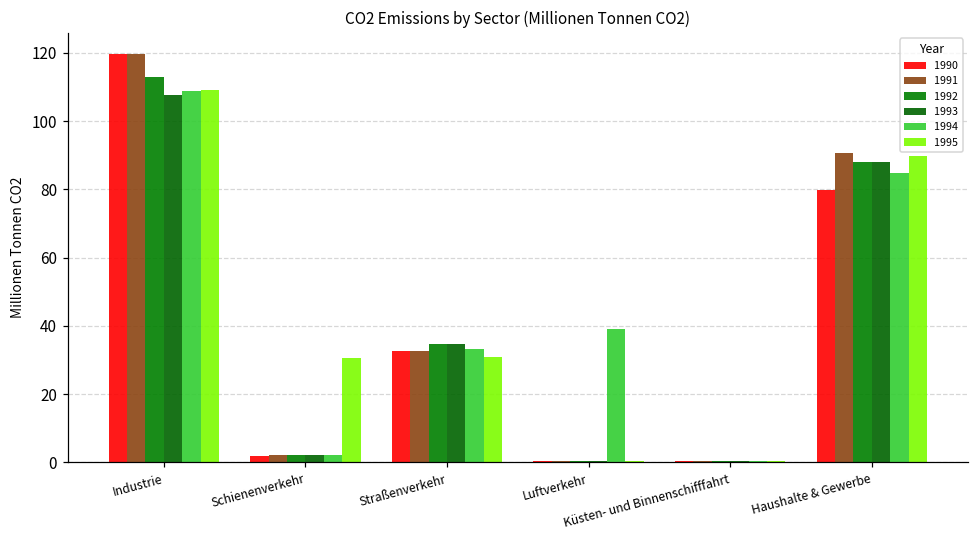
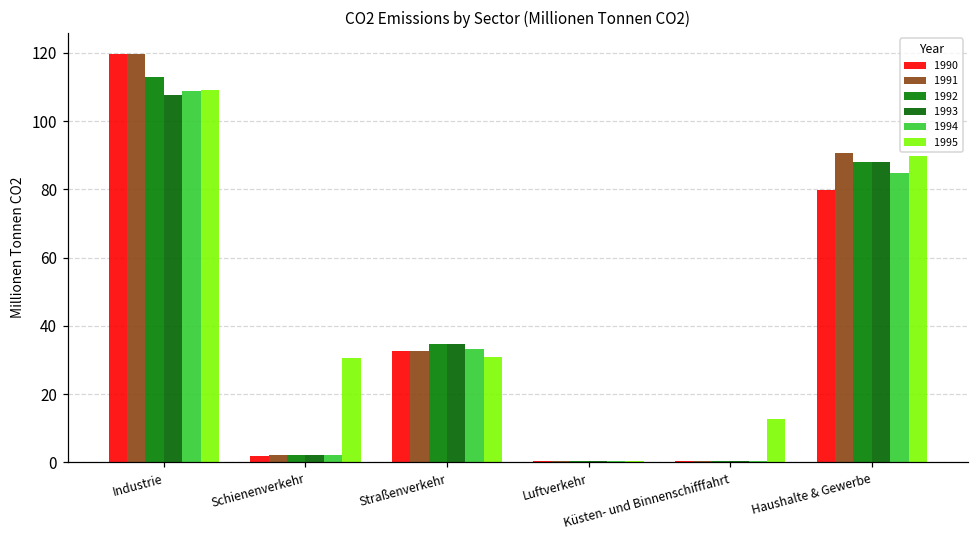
1994, Luftverkehr: 39 -> 0
1995, Küsten- und Binnenschifffahrt: 0 -> 13
